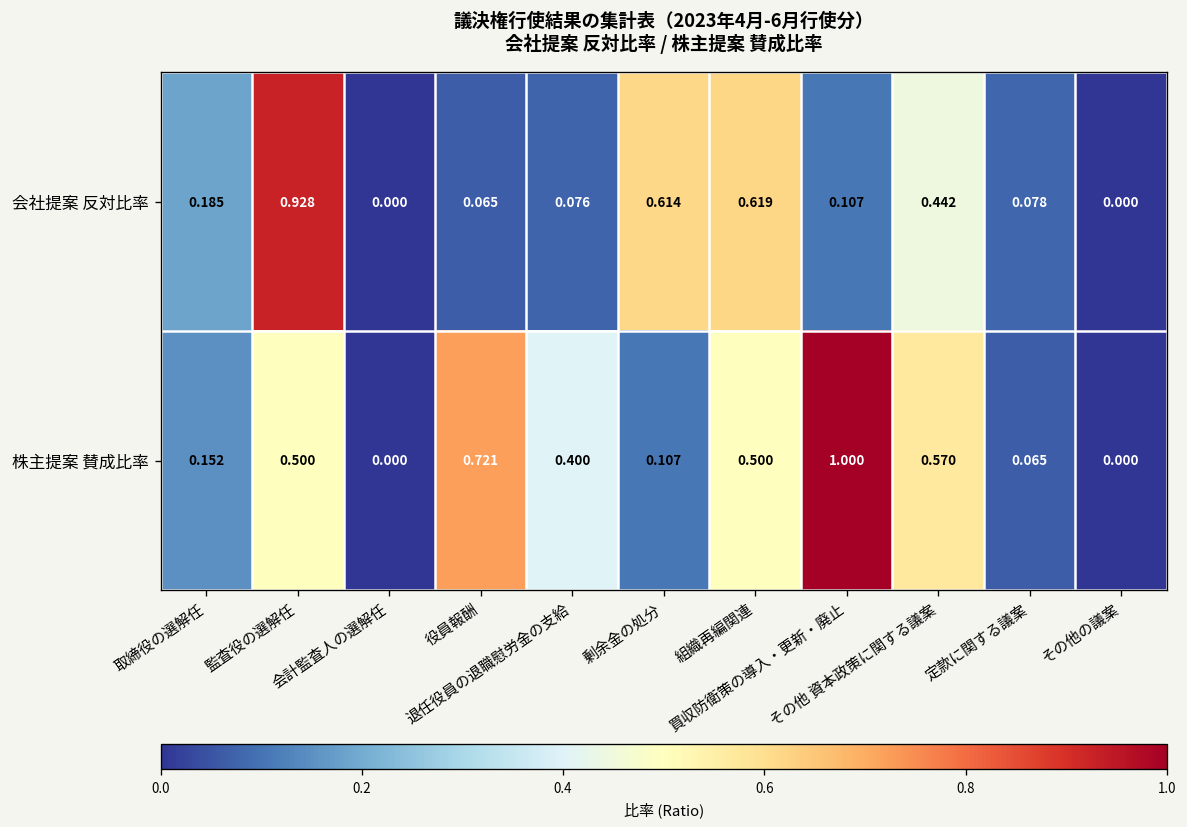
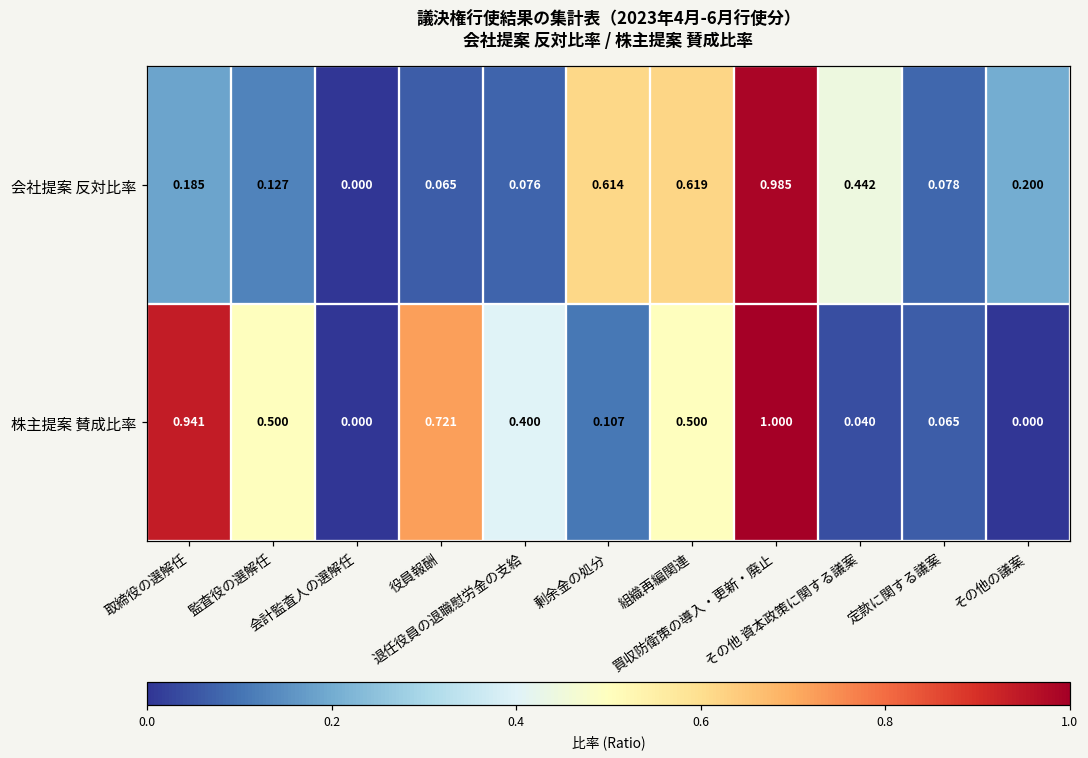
会社提案 反対比率, 監査役の選解任: 0.928 -> 0.127
会社提案 反対比率, 買収防衛策の導入・更新・廃止: 0.107 -> 0.985
会社提案 反対比率, その他の議案: 0.000 -> 0.200
株主提案 賛成比率, 取締役の選解任: 0.152 -> 0.941
株主提案 賛成比率, その他 資本政策に関する議案: 0.570 -> 0.040
